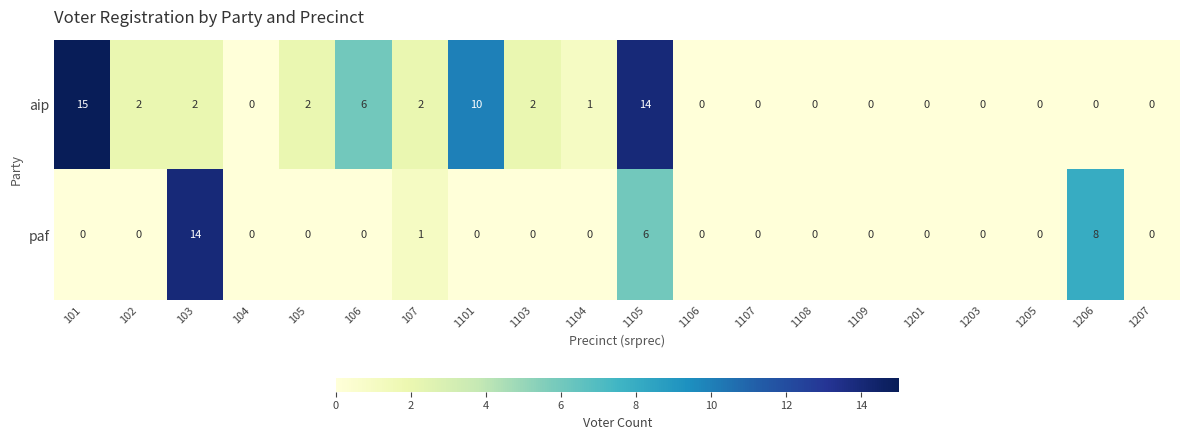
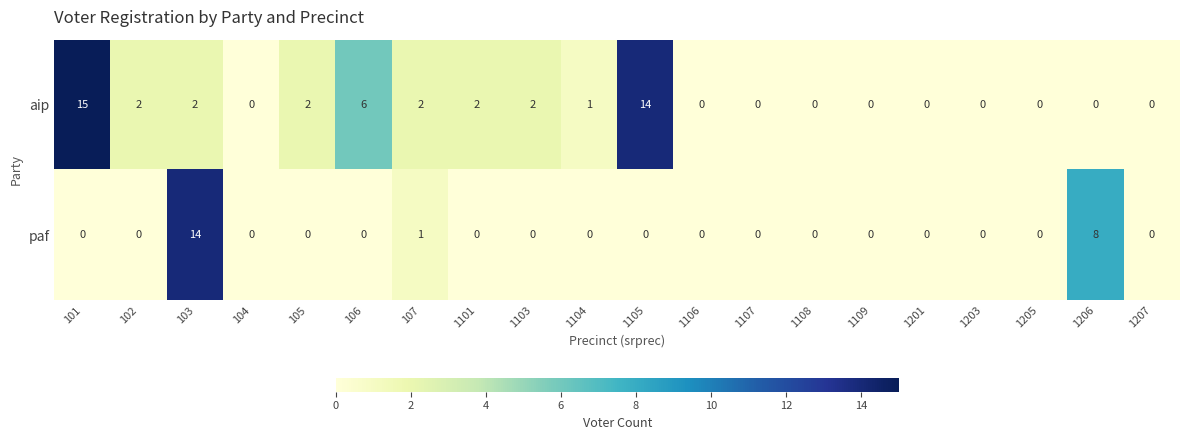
aip, 1101: 10 -> 2
paf, 1105: 6 -> 0
